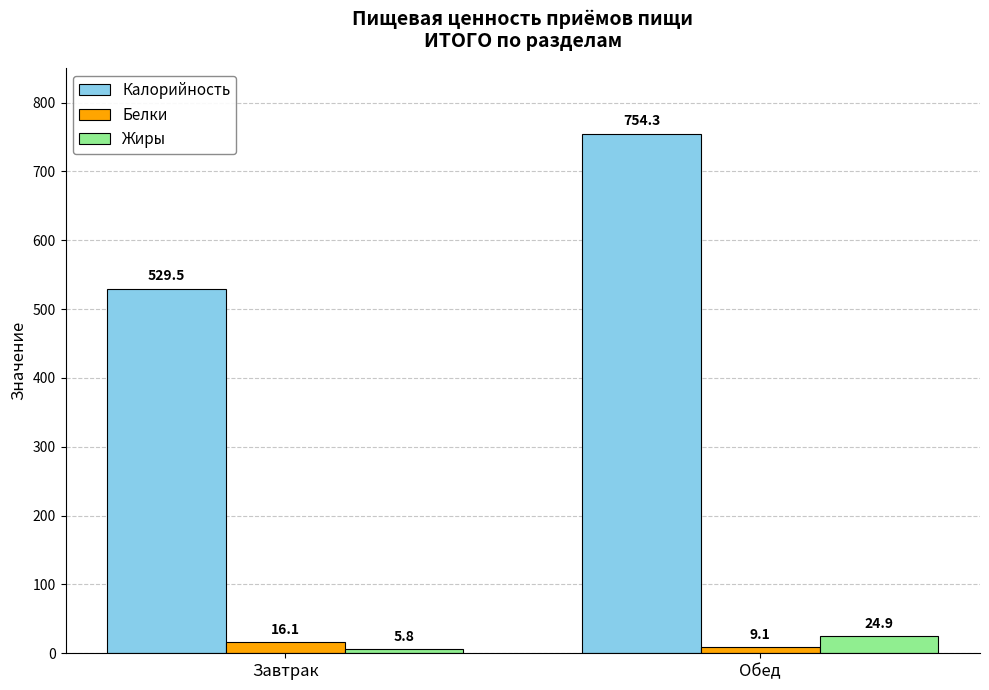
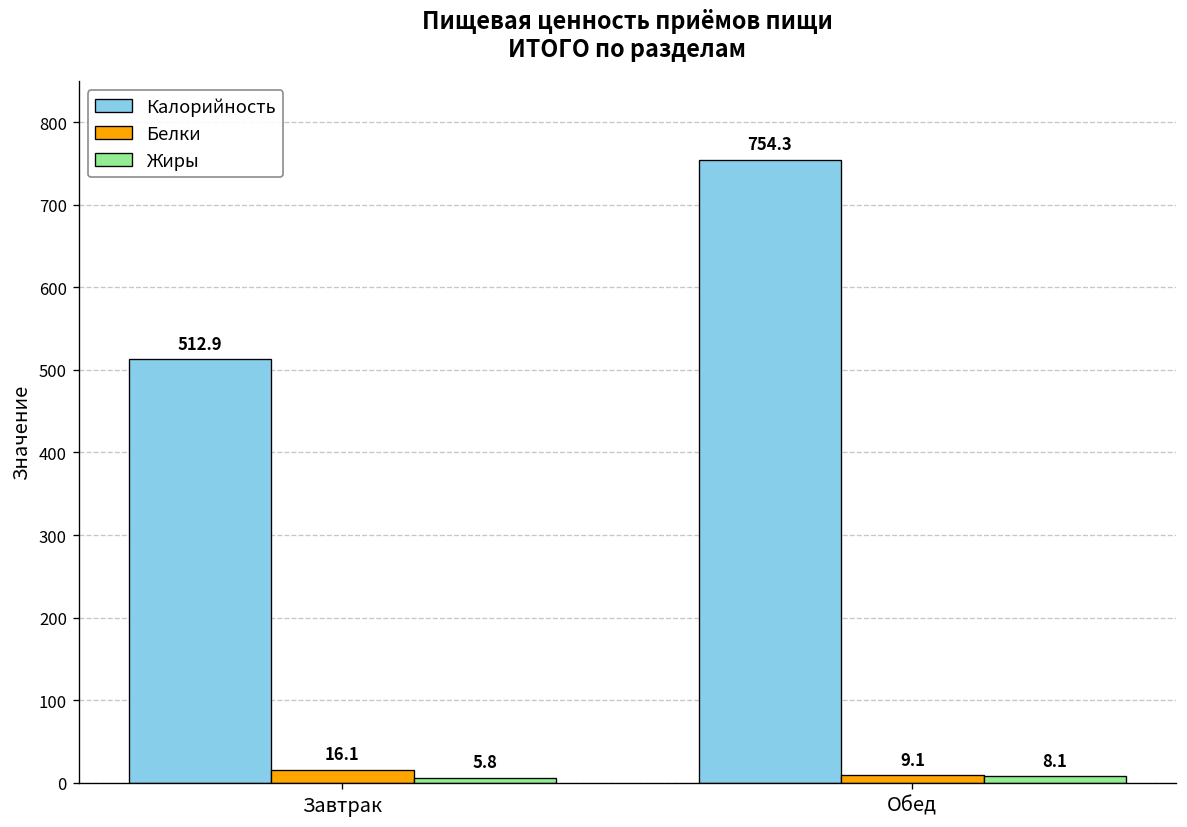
Калорийность, Завтрак: 529.5 -> 512.9
Жиры, Обед: 24.9 -> 8.1
